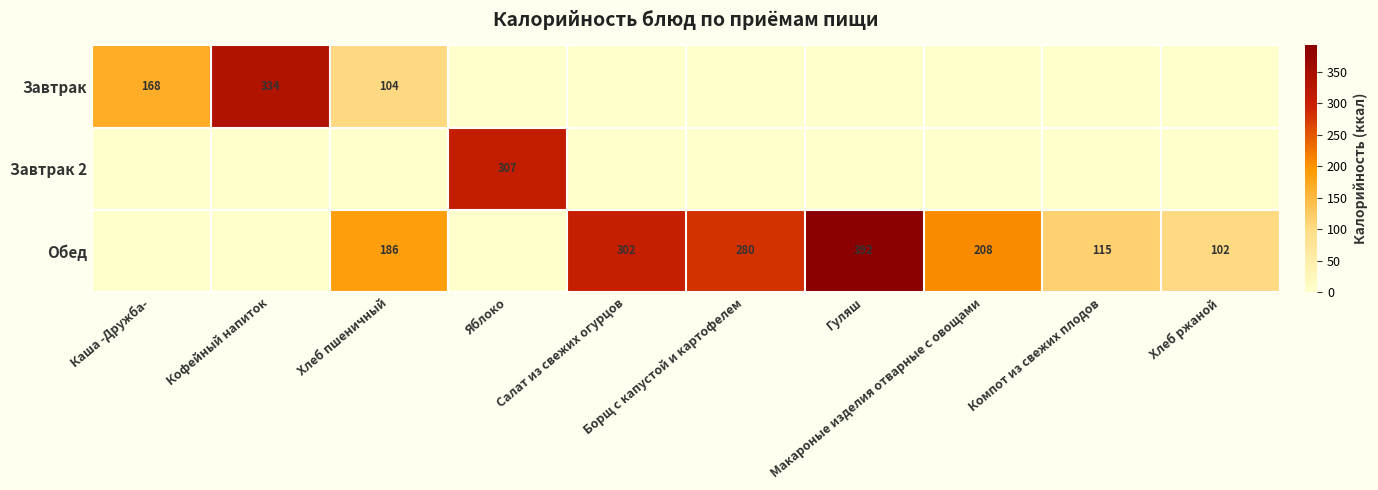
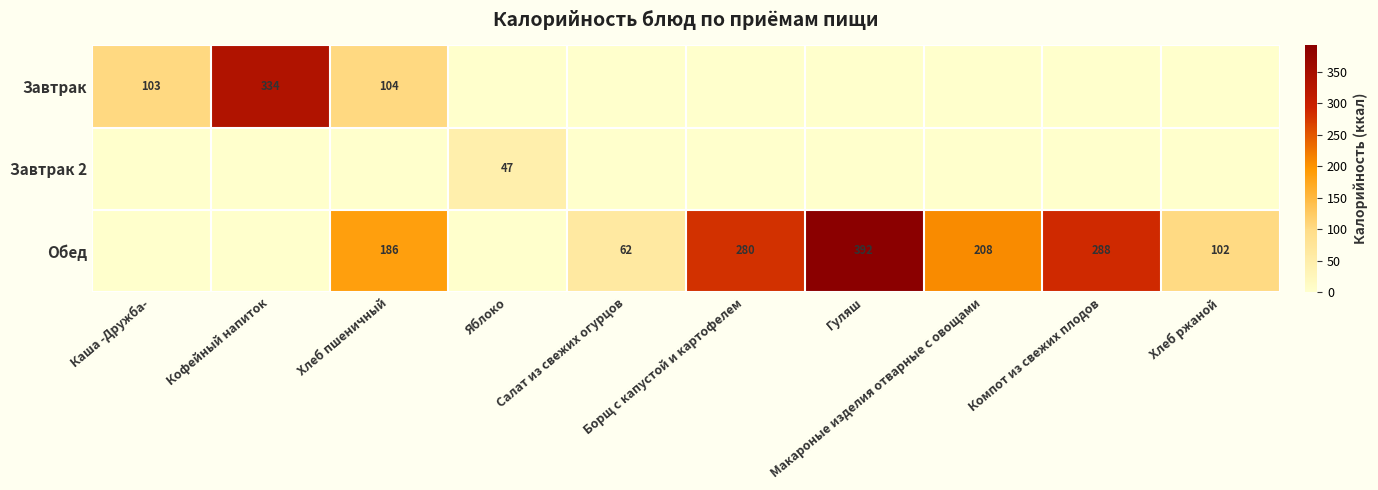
Завтрак, Каша -Дружба-: 168 -> 103
Завтрак 2, Яблоко: 307 -> 47
Обед, Салат из свежих огурцов: 302 -> 62
Обед, Компот из свежих плодов: 115 -> 288
